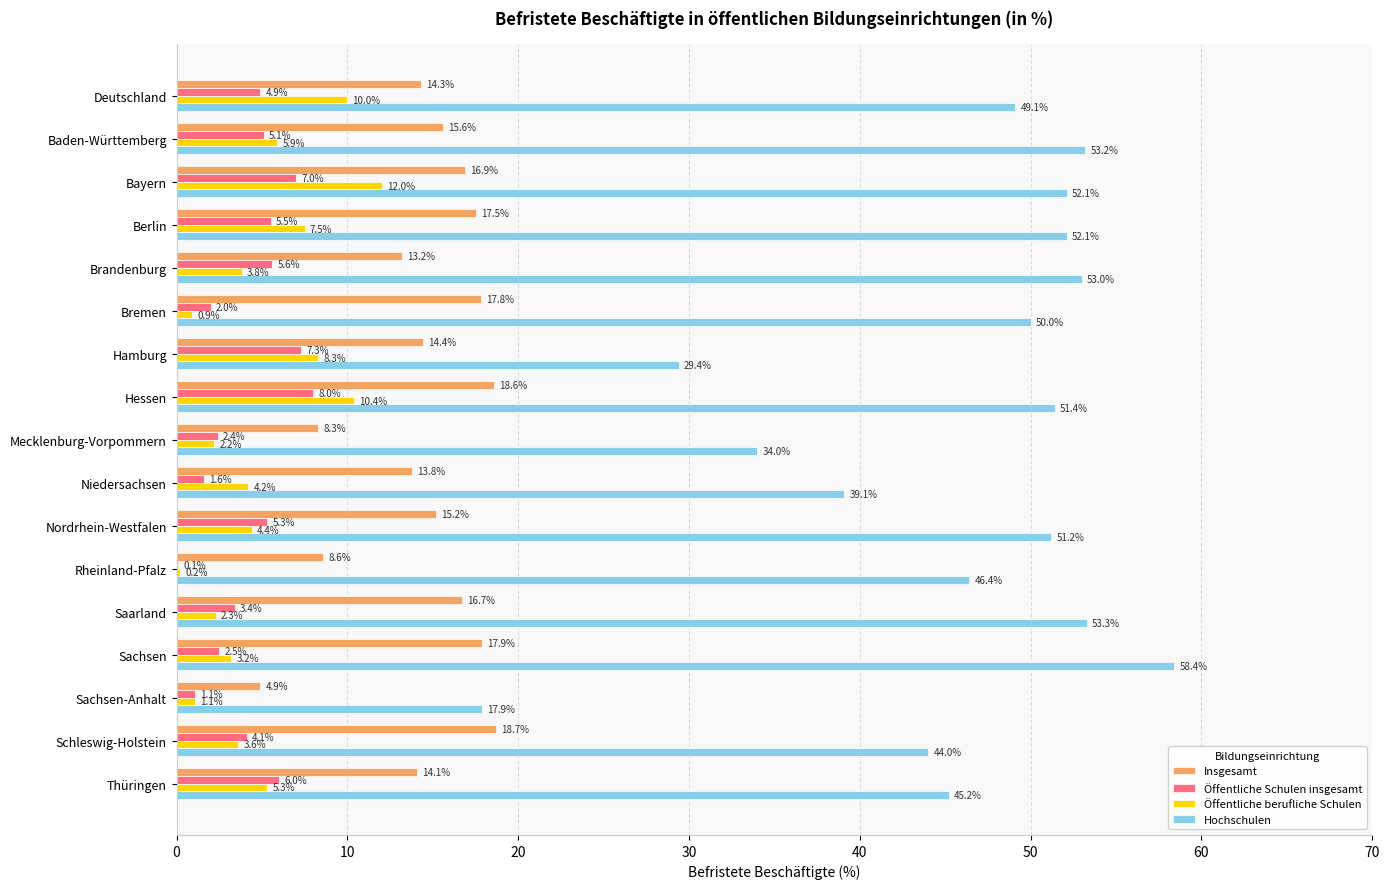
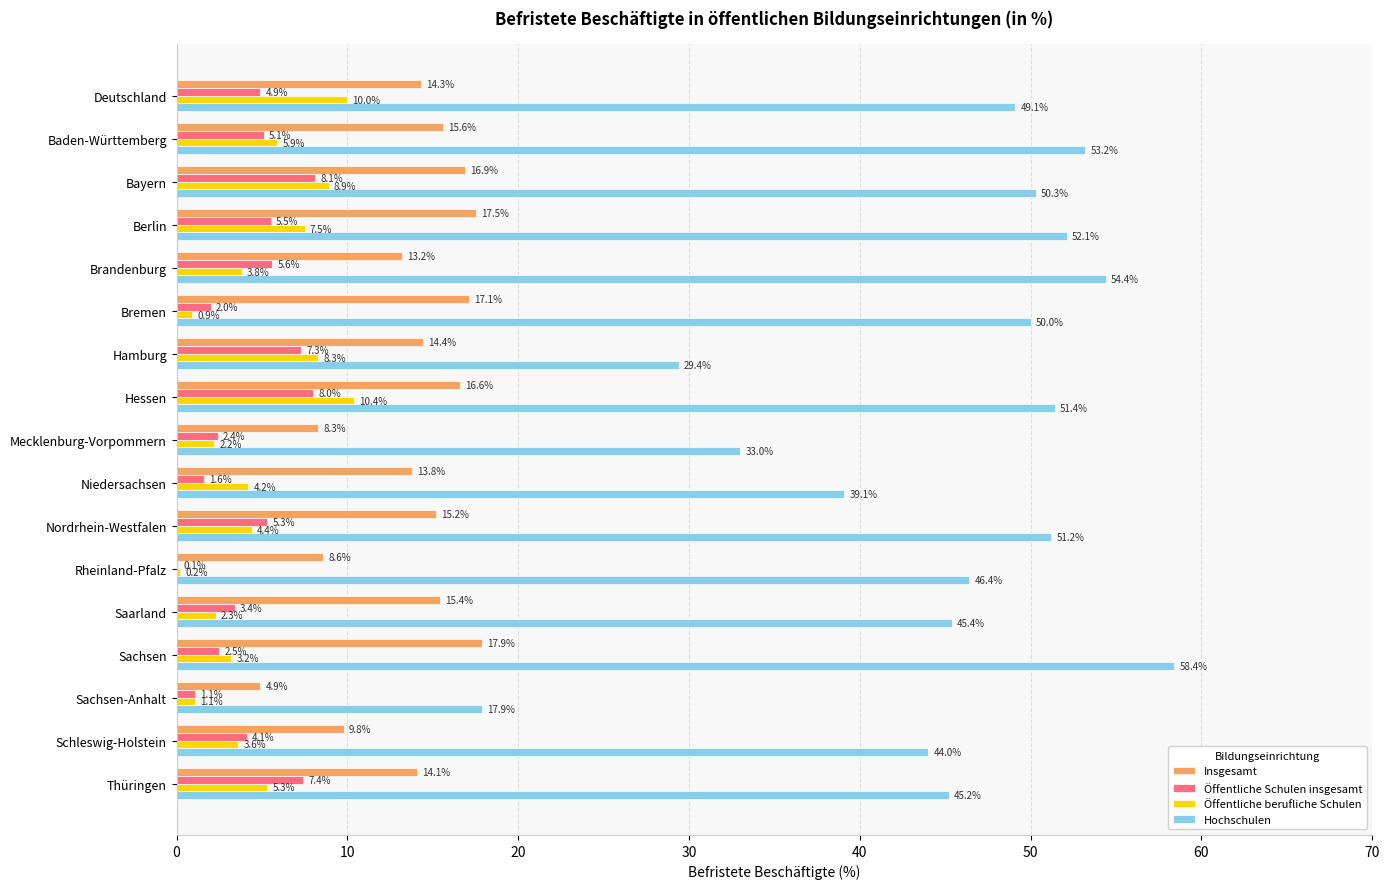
Öffentliche Schulen insgesamt, Bayern: 7.0% -> 8.1%
Öffentliche berufliche Schulen, Bayern: 12.0% -> 8.9%
Hochschulen, Bayern: 52.1% -> 50.3%
Hochschulen, Brandenburg: 53.0% -> 54.4%
Insgesamt, Bremen: 17.8% -> 17.1%
Insgesamt, Hessen: 18.6% -> 16.6%
Hochschulen, Mecklenburg-Vorpommern: 34.0% -> 33.0%
Insgesamt, Saarland: 16.7% -> 15.4%
Hochschulen, Saarland: 53.3% -> 45.4%
Insgesamt, Schleswig-Holstein: 18.7% -> 9.8%
Öffentliche Schulen insgesamt, Thüringen: 6.0% -> 7.4%
